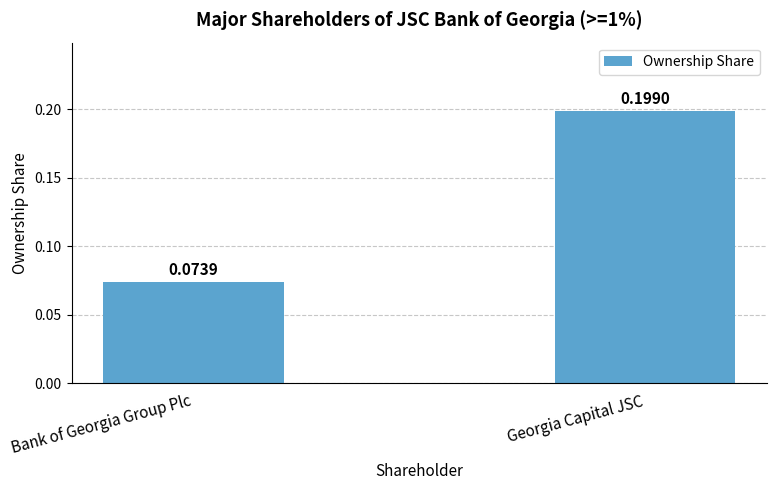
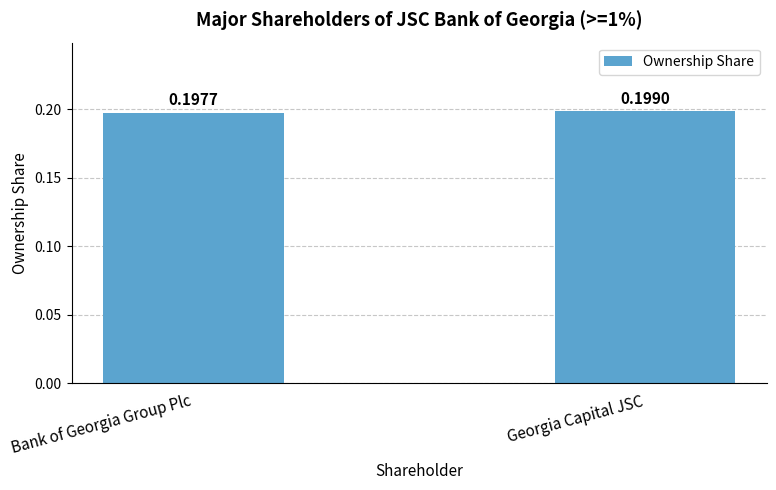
Bank of Georgia Group Plc: 0.0739 -> 0.1977
